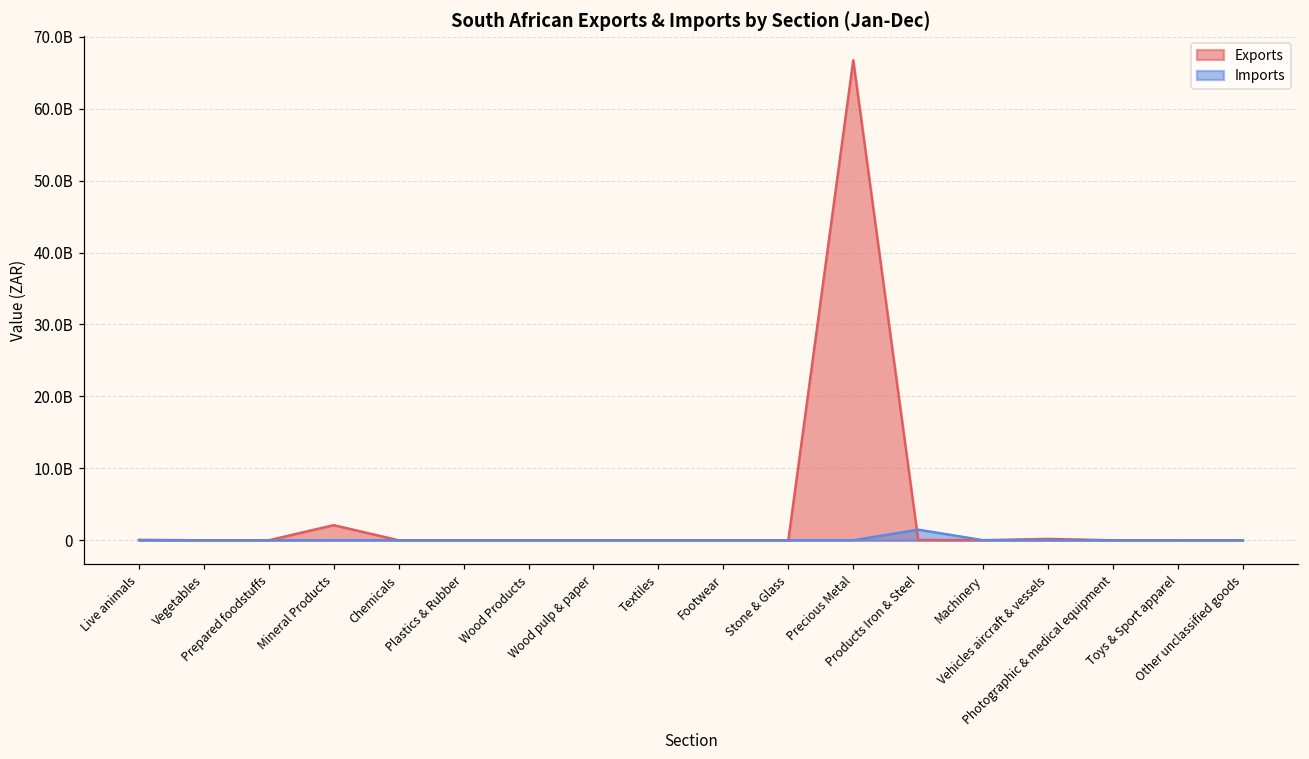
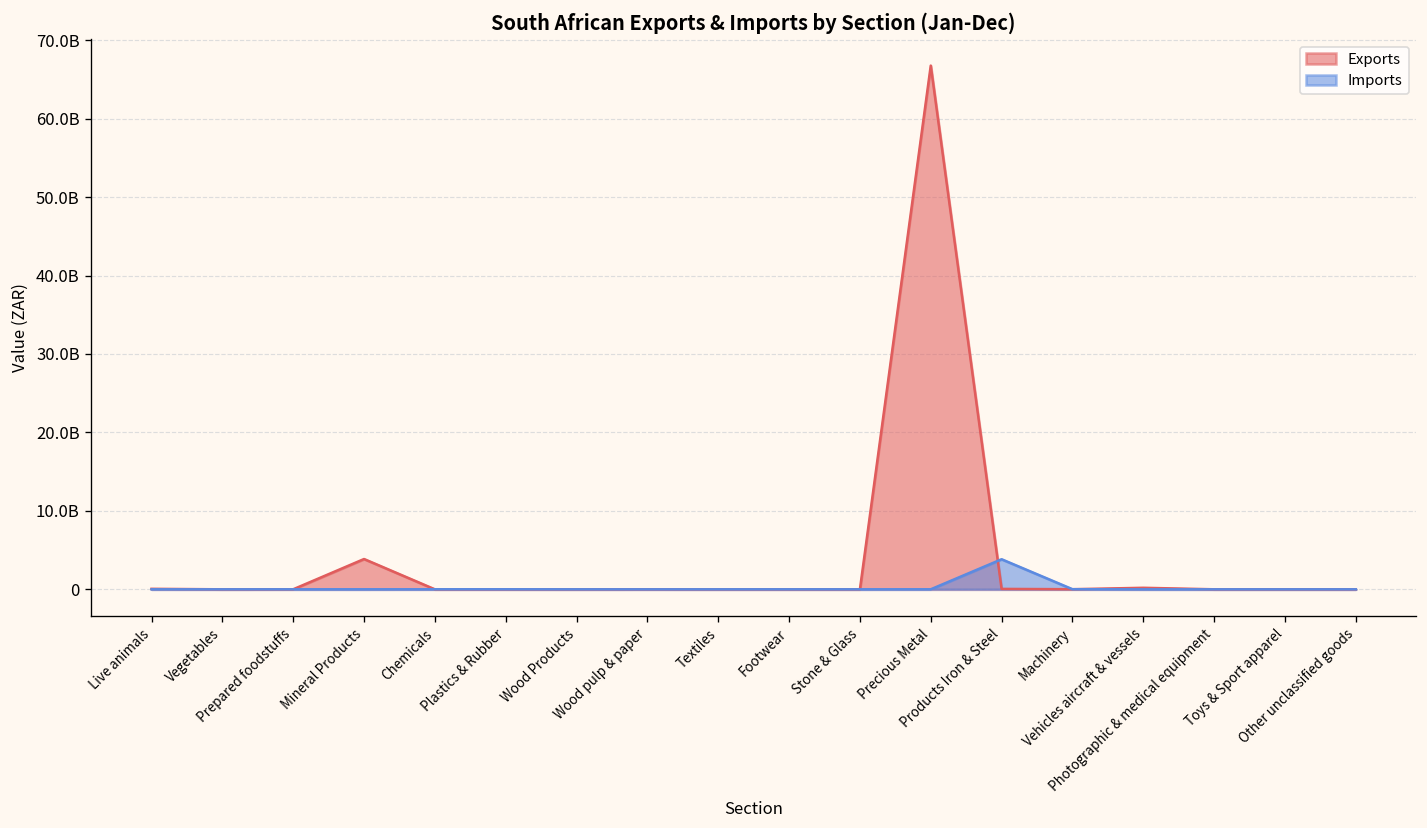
Exports, Mineral Products: 2000000000 -> 4000000000
Imports, Products Iron & Steel: 1000000000 -> 4000000000
